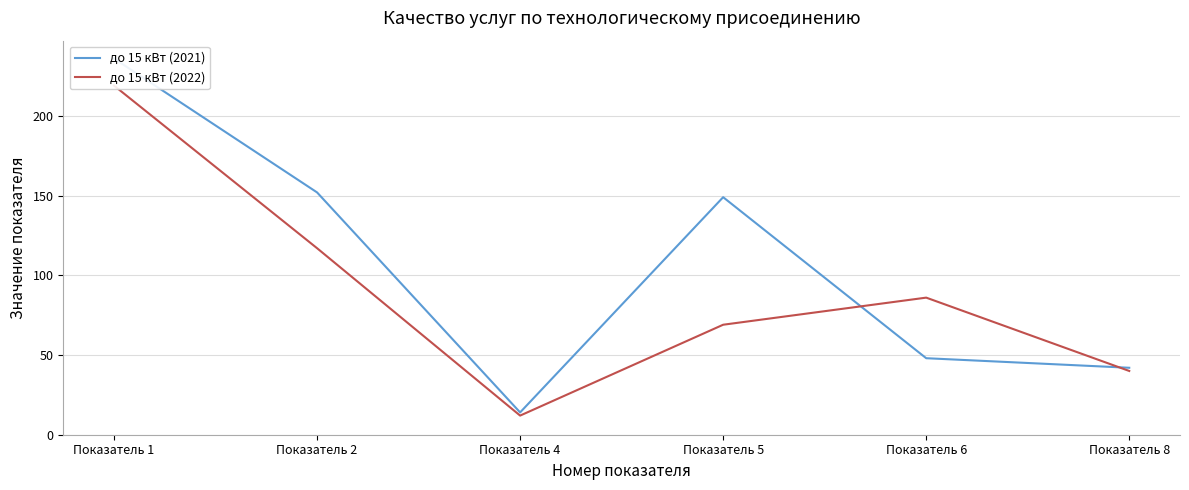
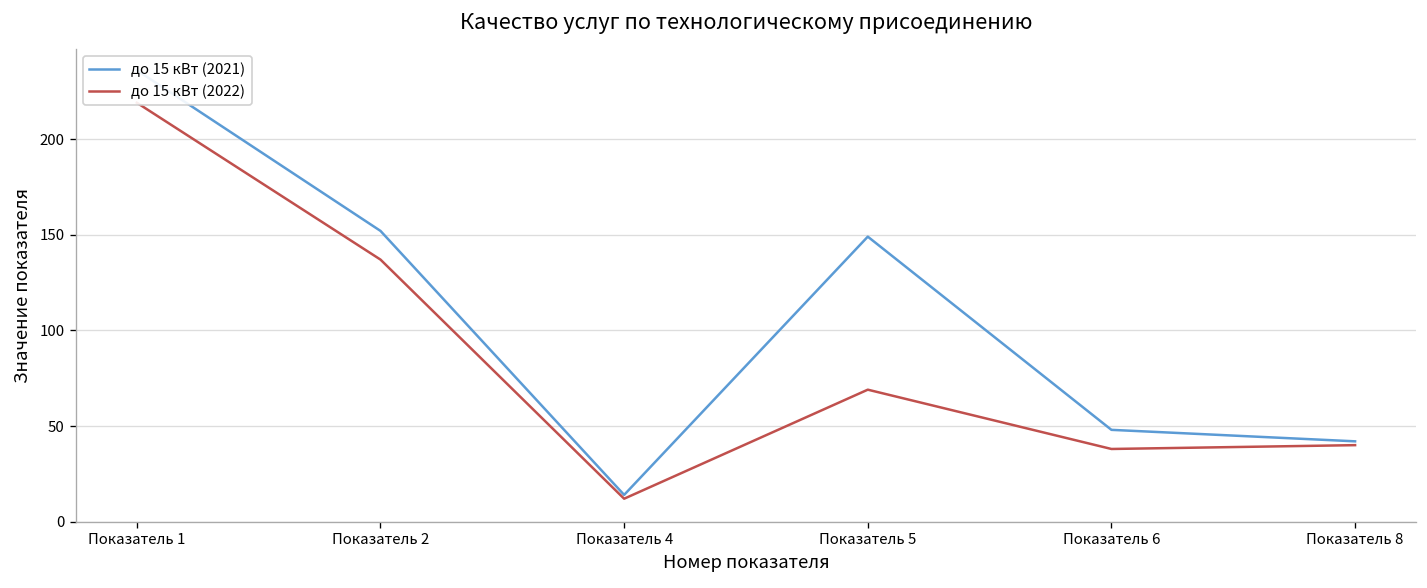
до 15 кВт (2022), Показатель 2: 117 -> 137
до 15 кВт (2022), Показатель 6: 86 -> 38
